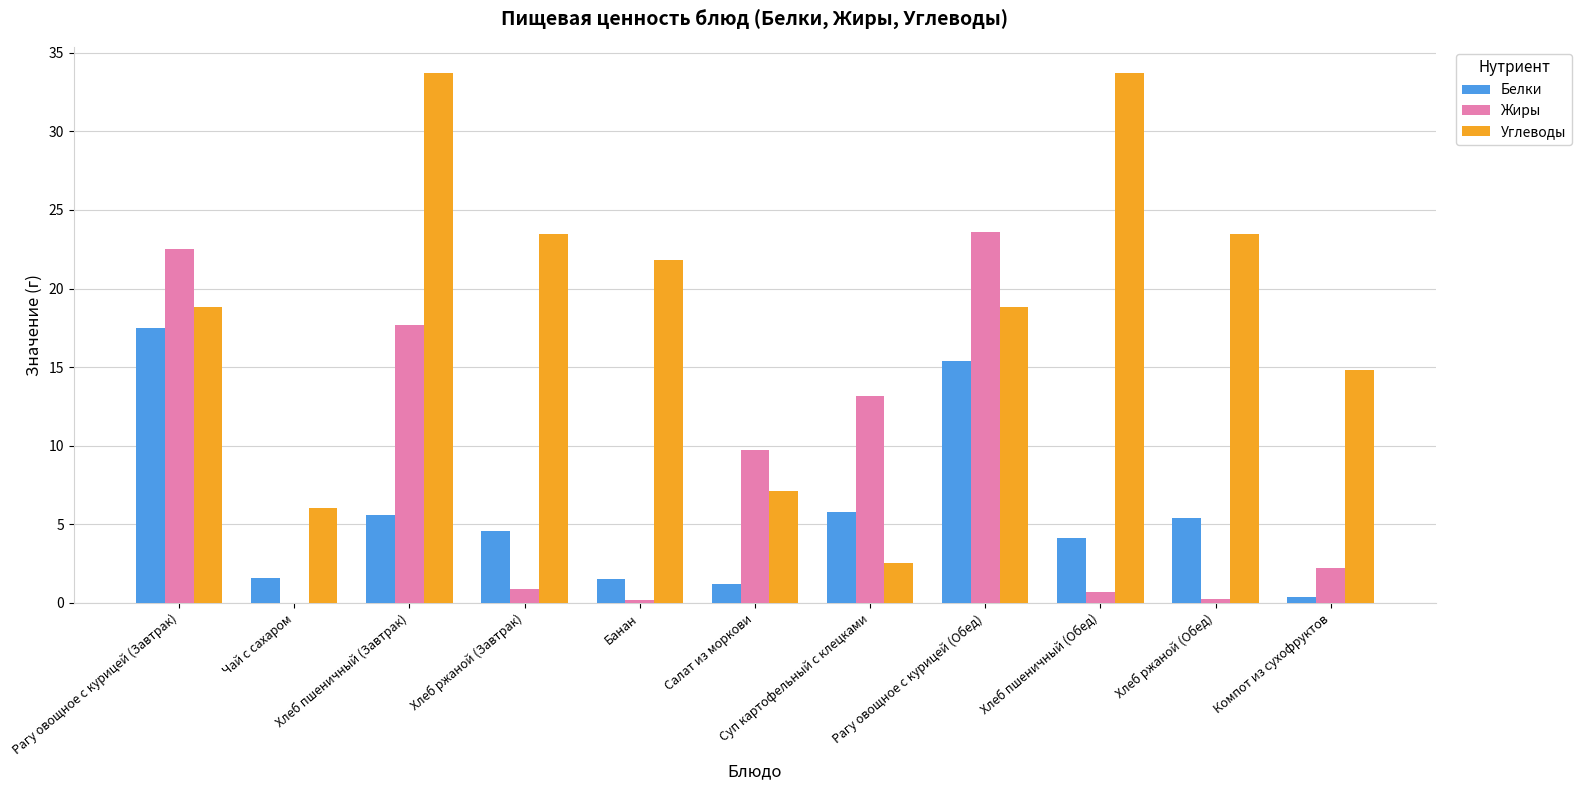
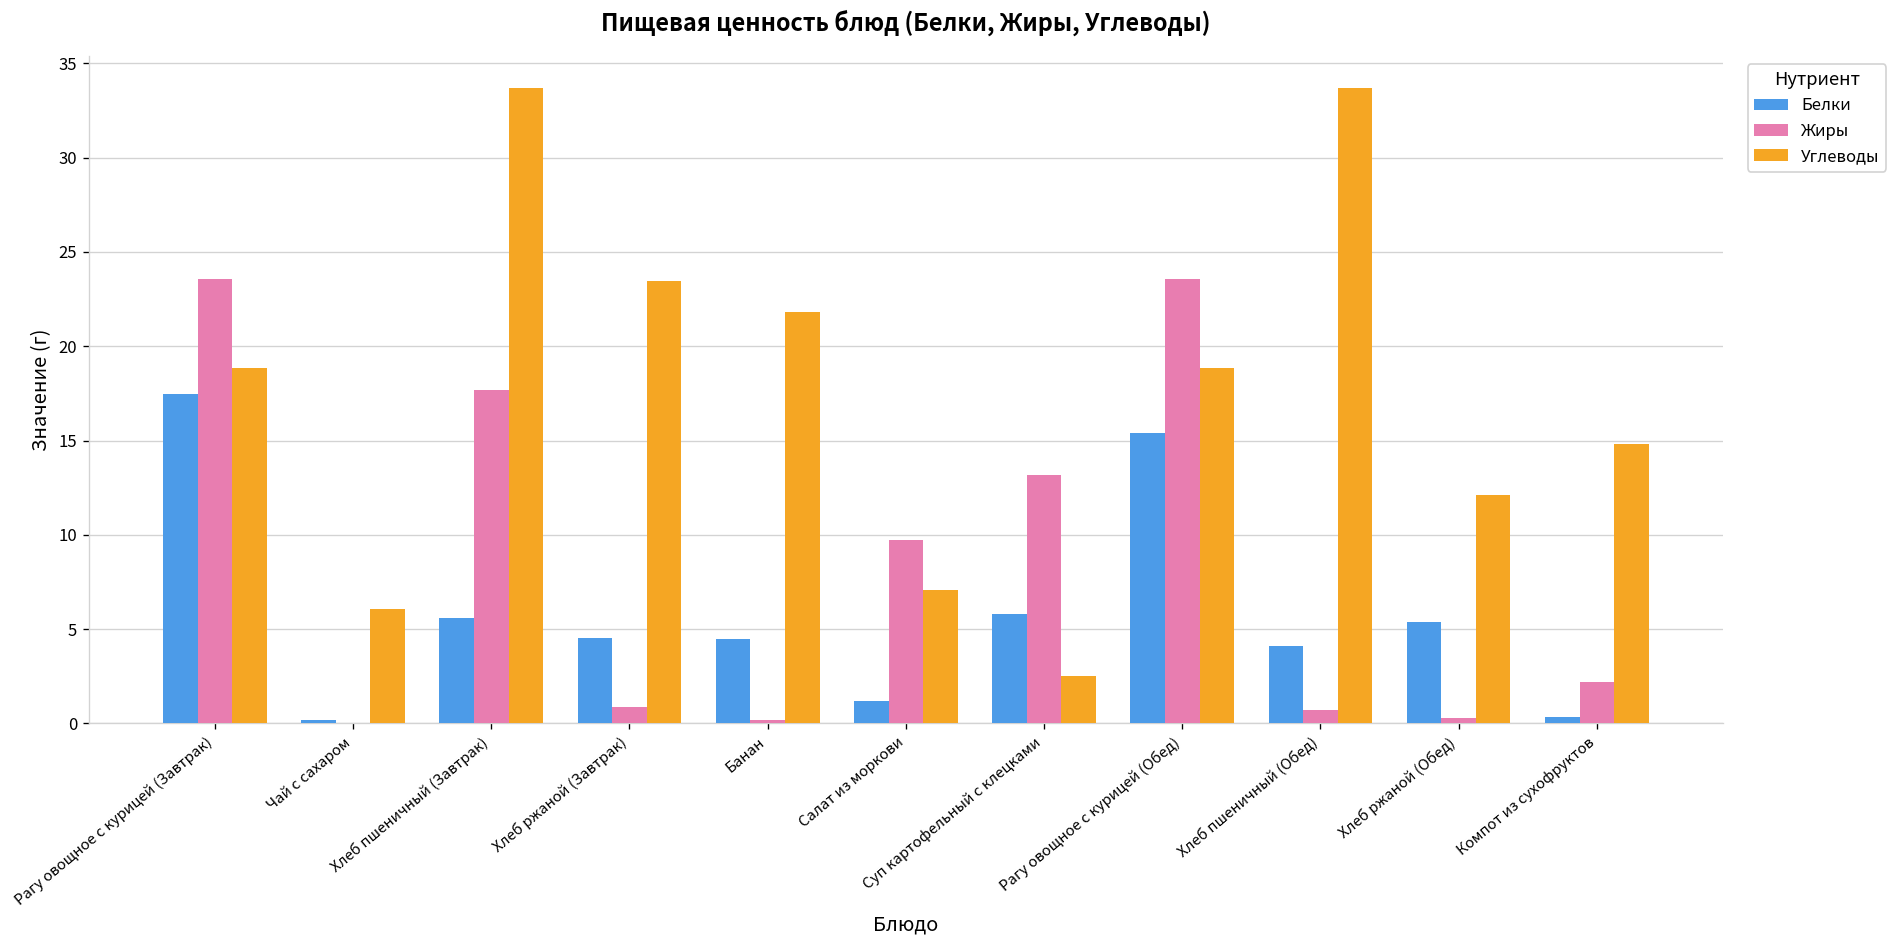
Жиры, Рагу овощное с курицей (Завтрак): 22.5 -> 23.6
Белки, Чай с сахаром: 1.6 -> 0.2
Белки, Банан: 1.5 -> 4.5
Углеводы, Хлеб ржаной (Обед): 23.5 -> 12.1
